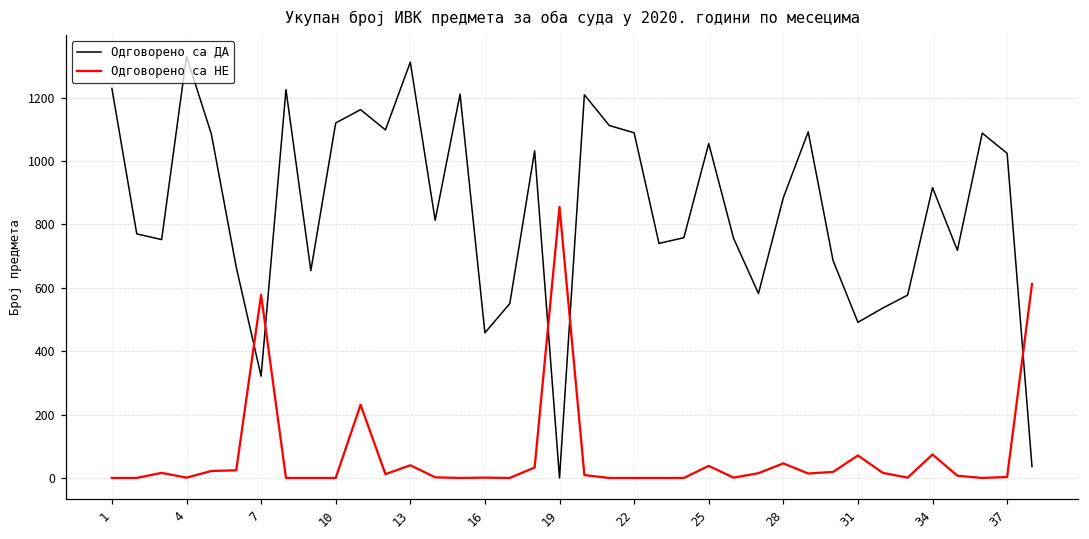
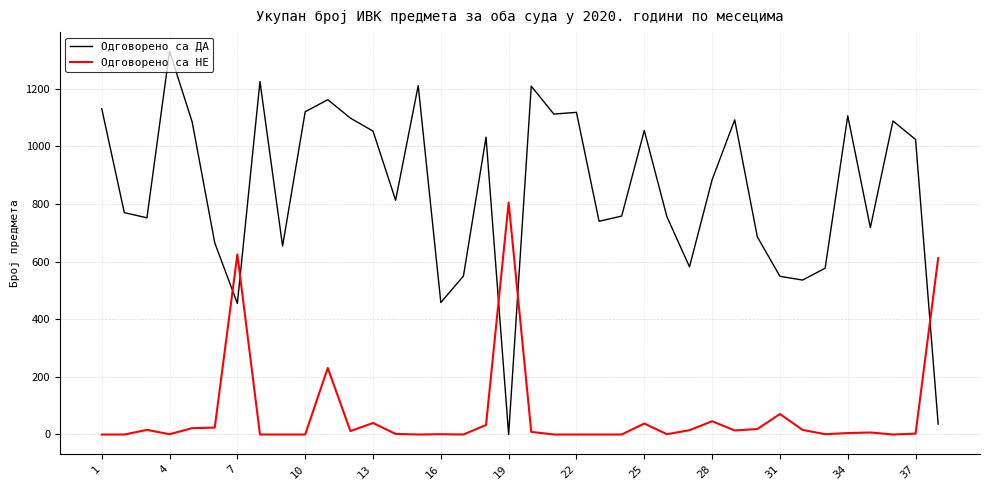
Одговорено са ДА, 1: 1230 -> 1130
Одговорено са ДА, 7: 320 -> 460
Одговорено са НЕ, 7: 580 -> 630
Одговорено са ДА, 13: 1310 -> 1050
Одговорено са НЕ, 19: 860 -> 810
Одговорено са ДА, 22: 1090 -> 1120
Одговорено са ДА, 31: 490 -> 550
Одговорено са ДА, 34: 920 -> 1110
Одговорено са НЕ, 34: 70 -> 10
